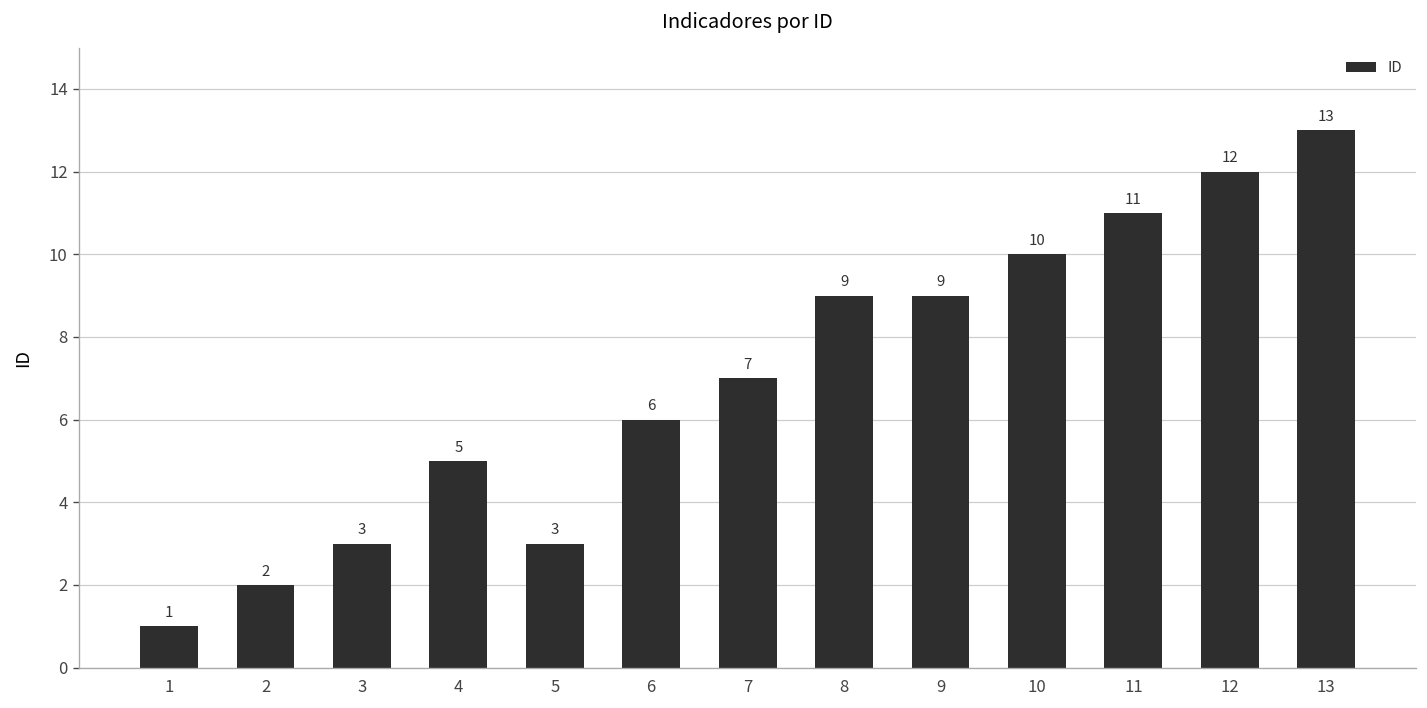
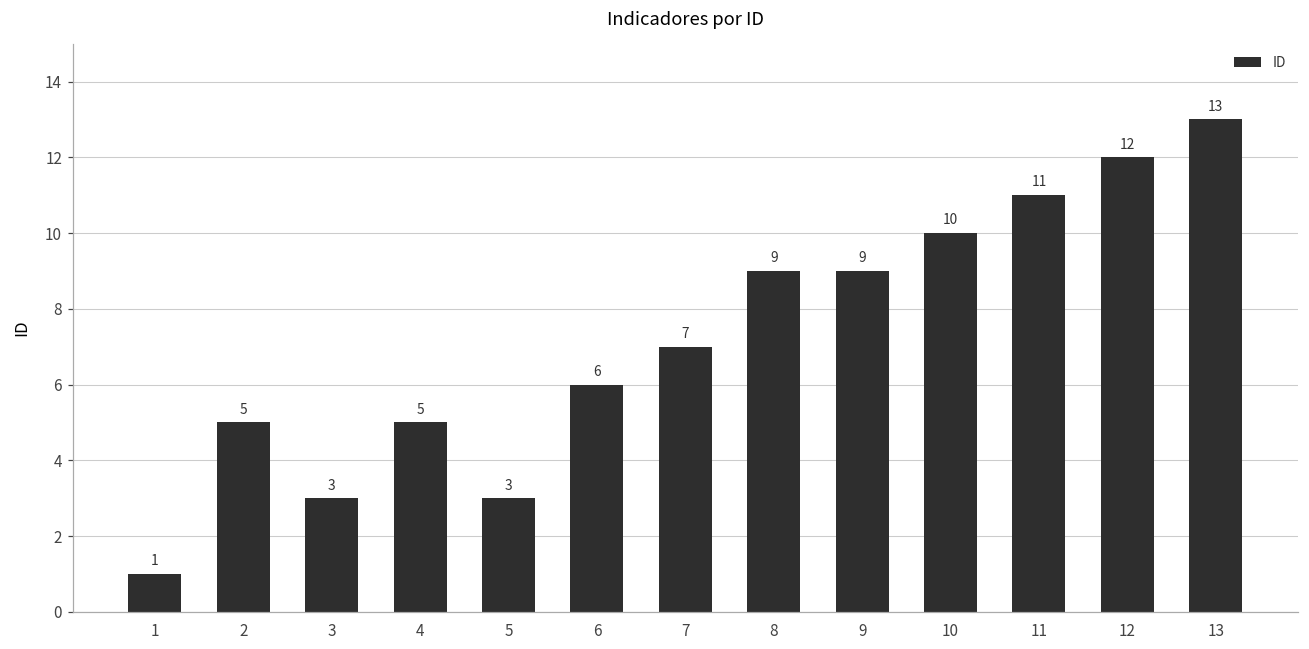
2: 2 -> 5
